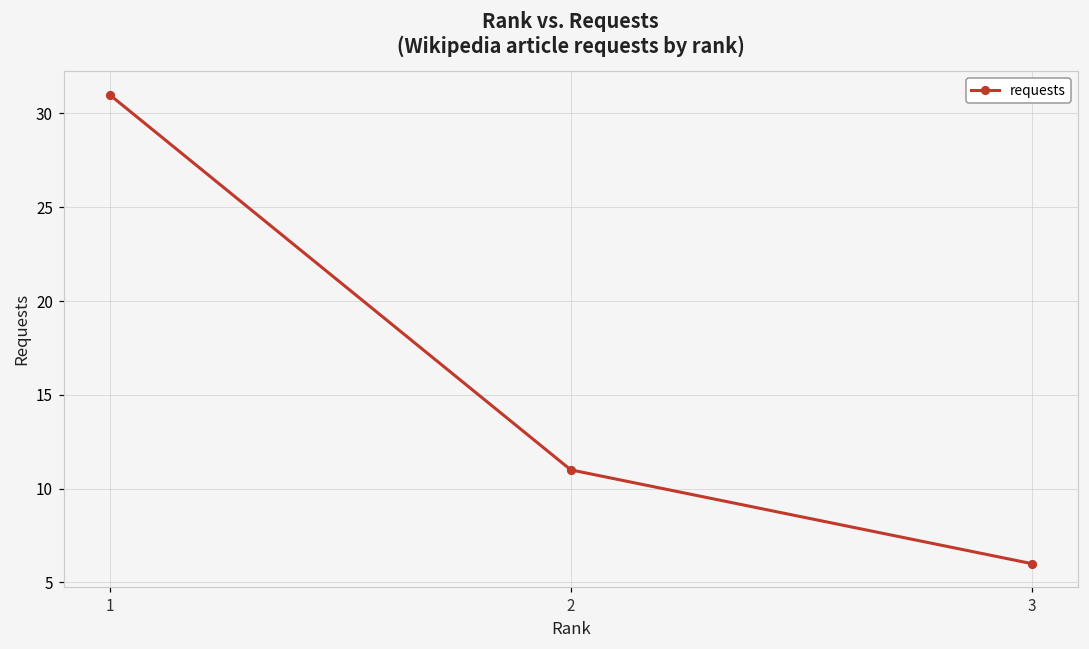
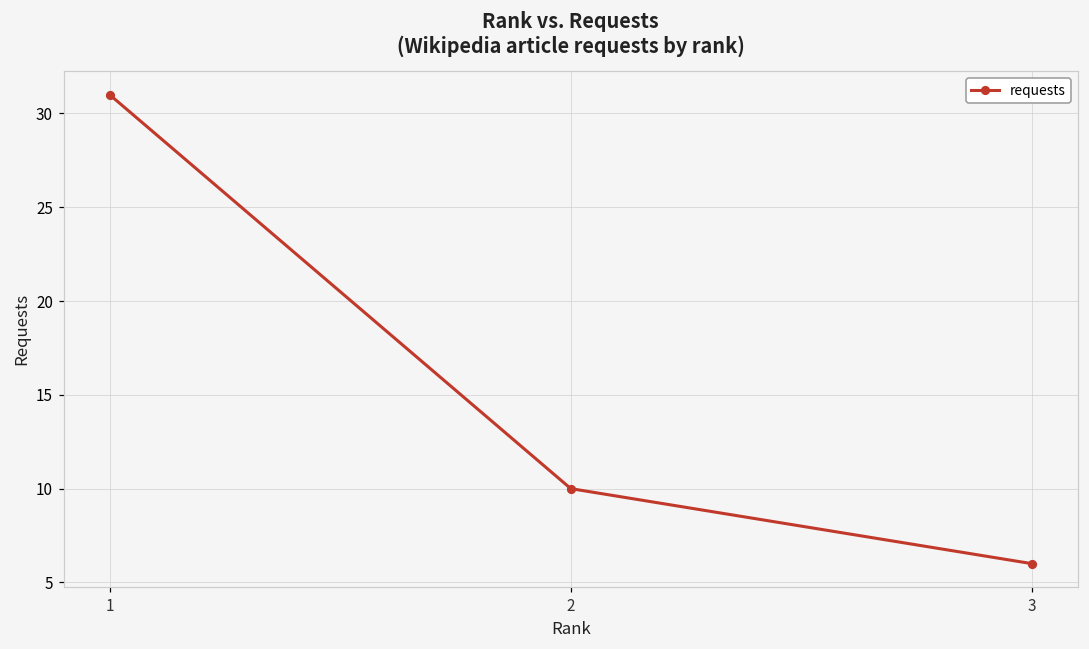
2: 11 -> 10
